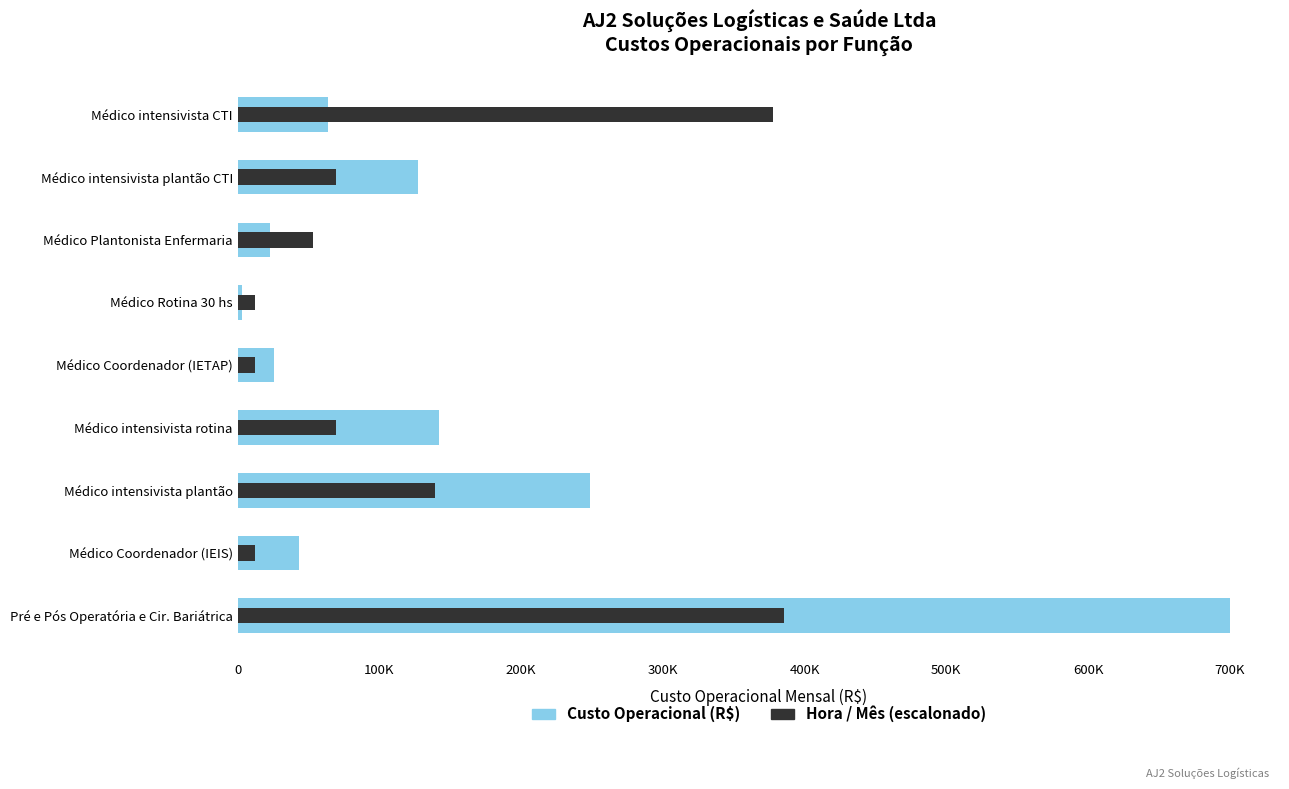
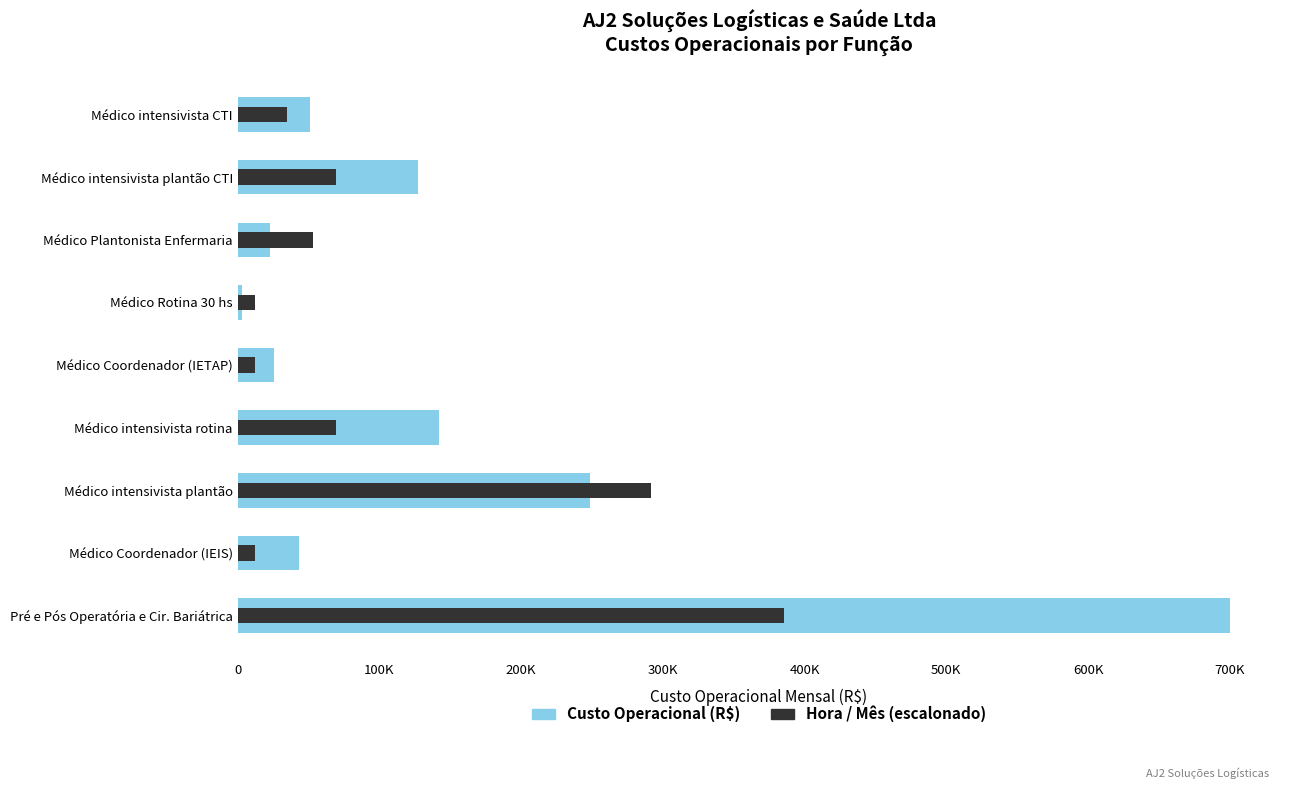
Hora / Mês (escalonado), Médico intensivista CTI: 378000 -> 35000
Custo Operacional (R$), Médico intensivista CTI: 64000 -> 51000
Hora / Mês (escalonado), Médico intensivista plantão: 139000 -> 292000
